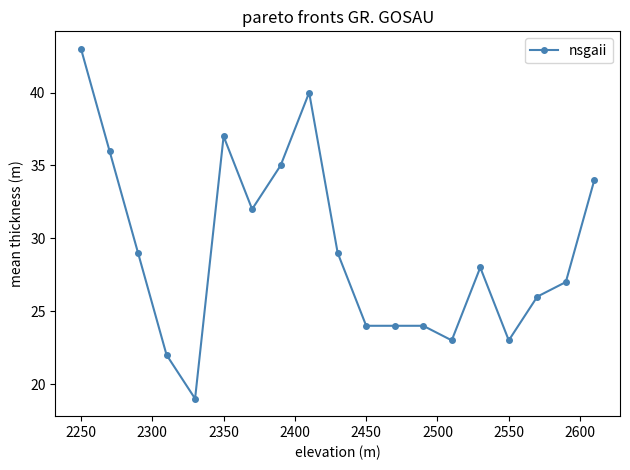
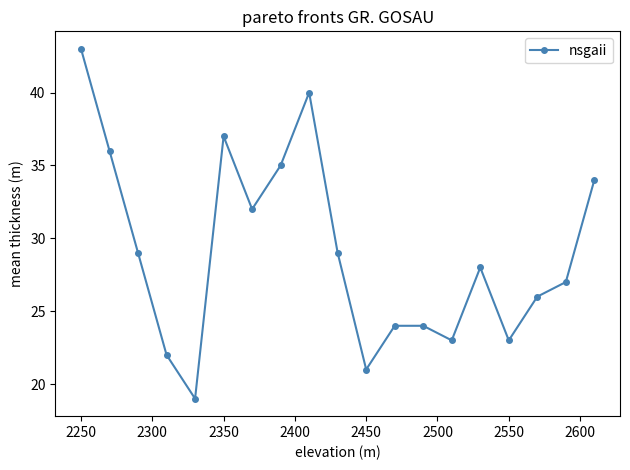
2450: 24 -> 21
